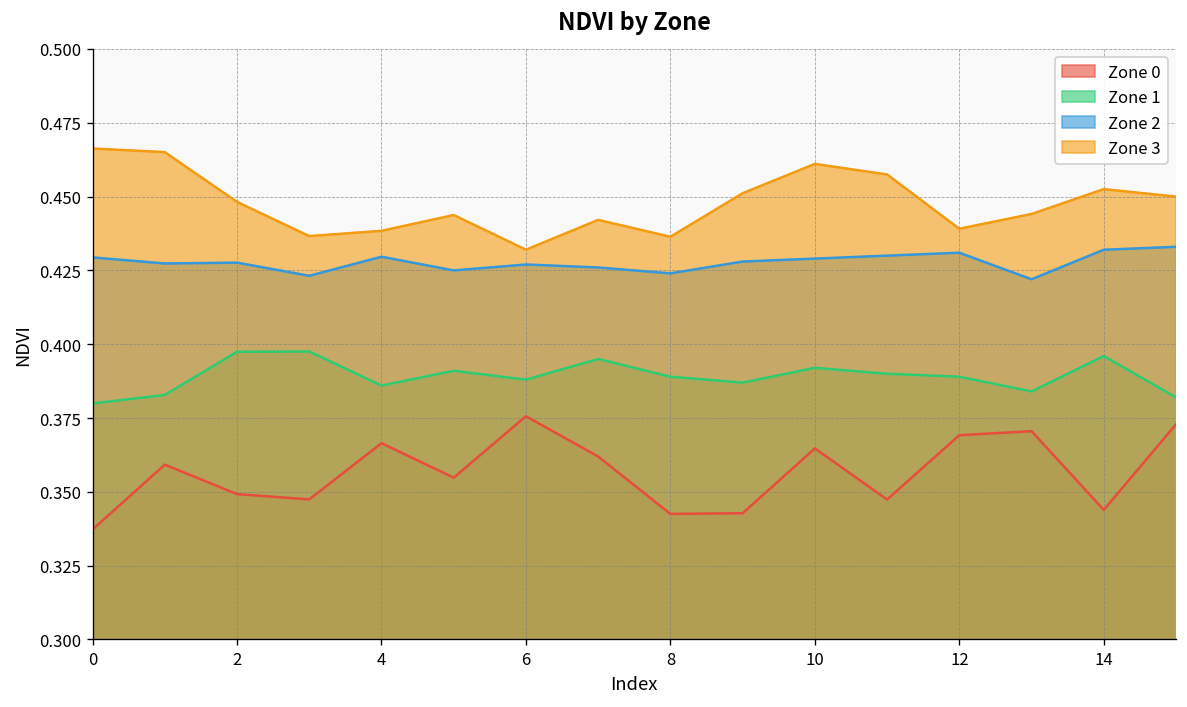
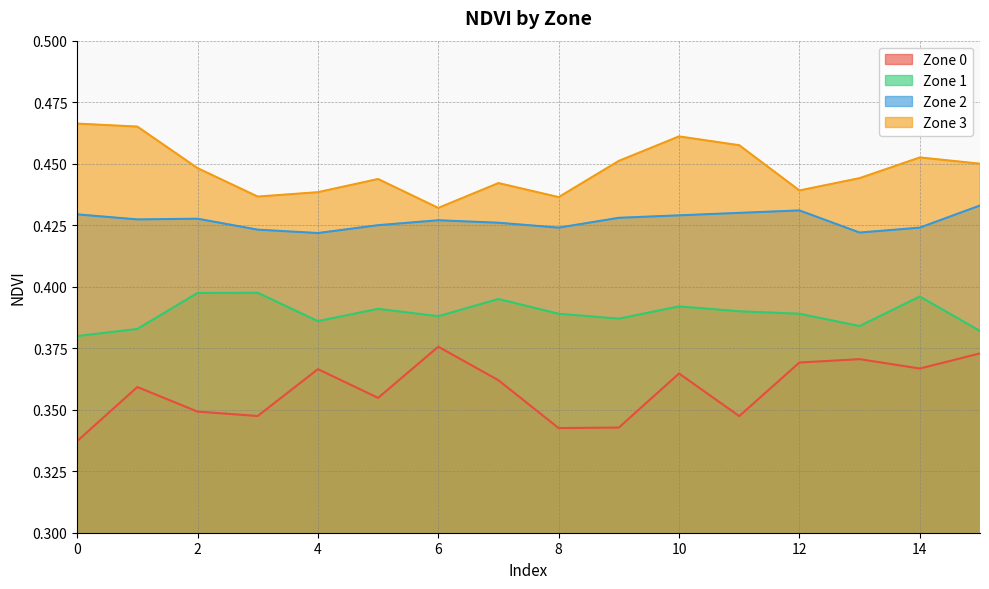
Zone 2, 4: 0.430 -> 0.422
Zone 0, 14: 0.344 -> 0.367
Zone 2, 14: 0.432 -> 0.424
